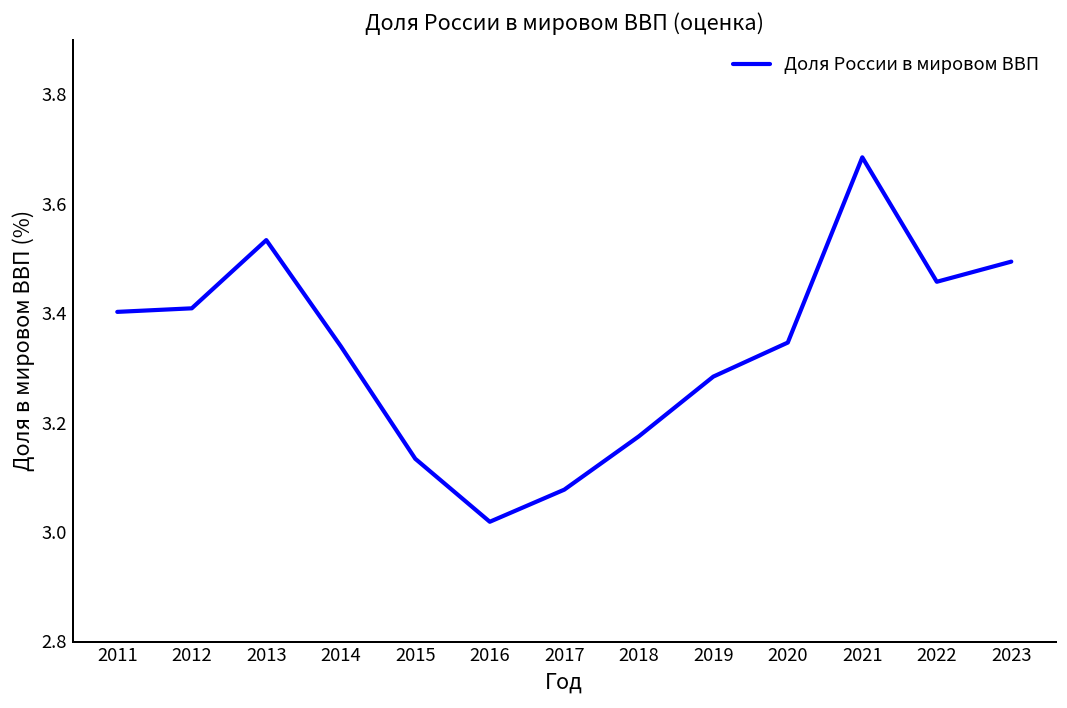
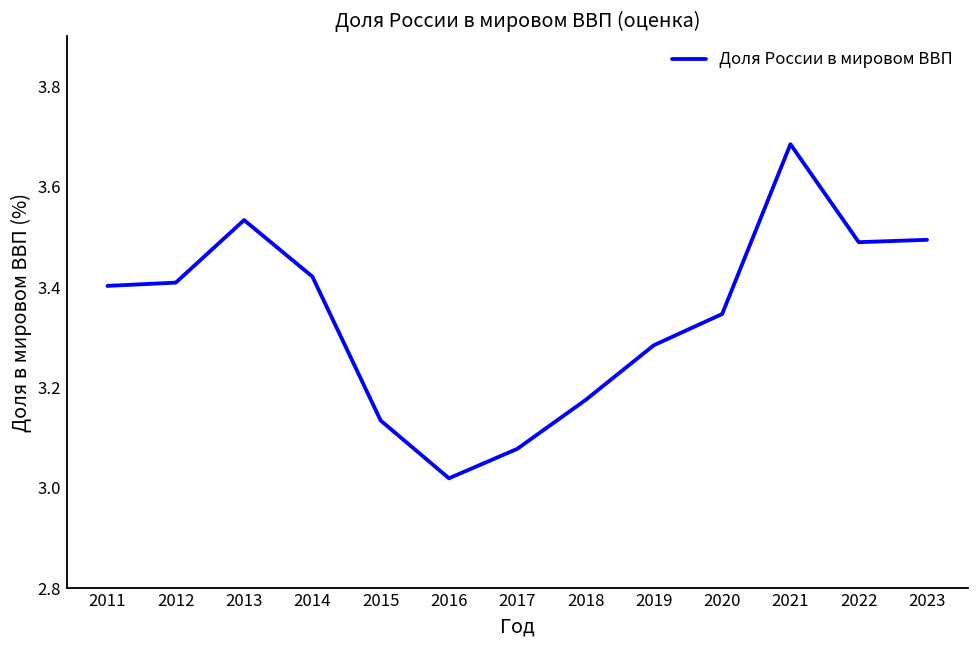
2014: 3.34 -> 3.42
2022: 3.46 -> 3.49
